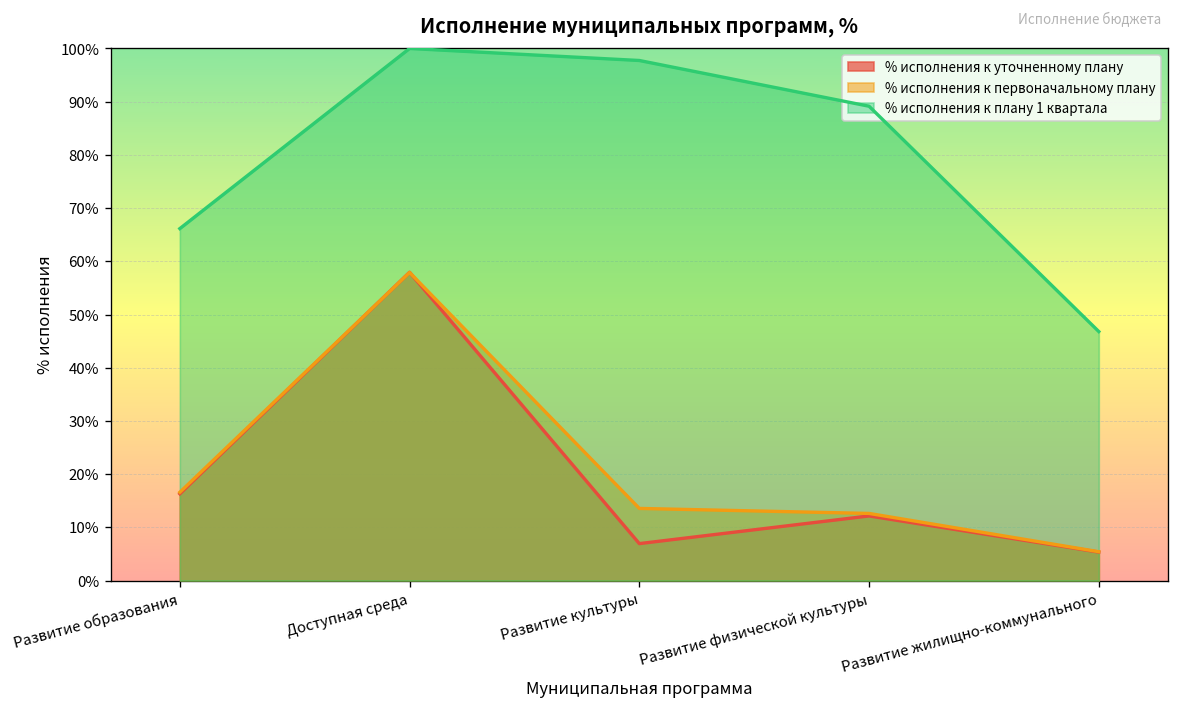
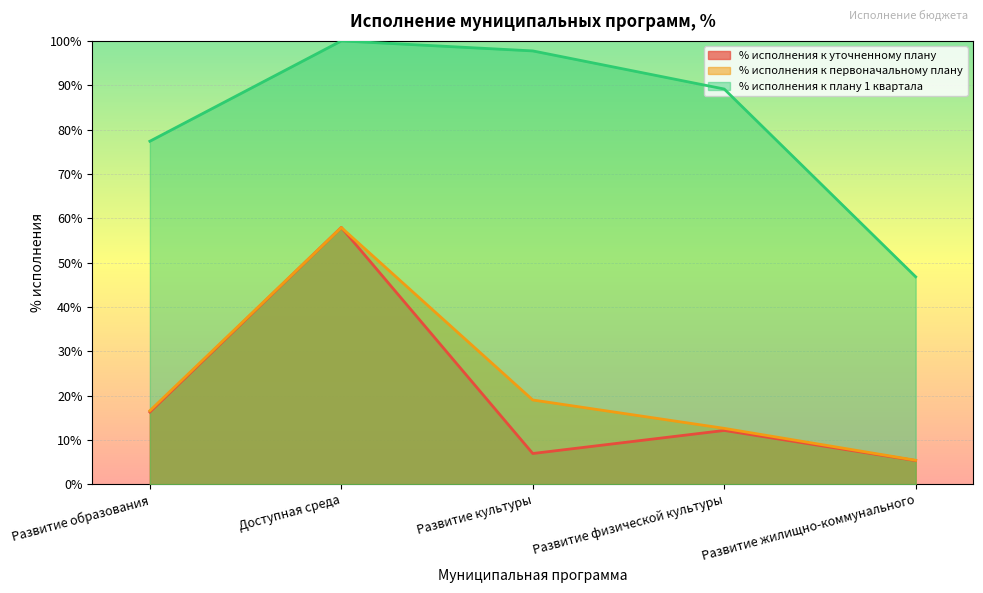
% исполнения к плану 1 квартала, Развитие образования: 66% -> 77%
% исполнения к первоначальному плану, Развитие культуры: 14% -> 19%
